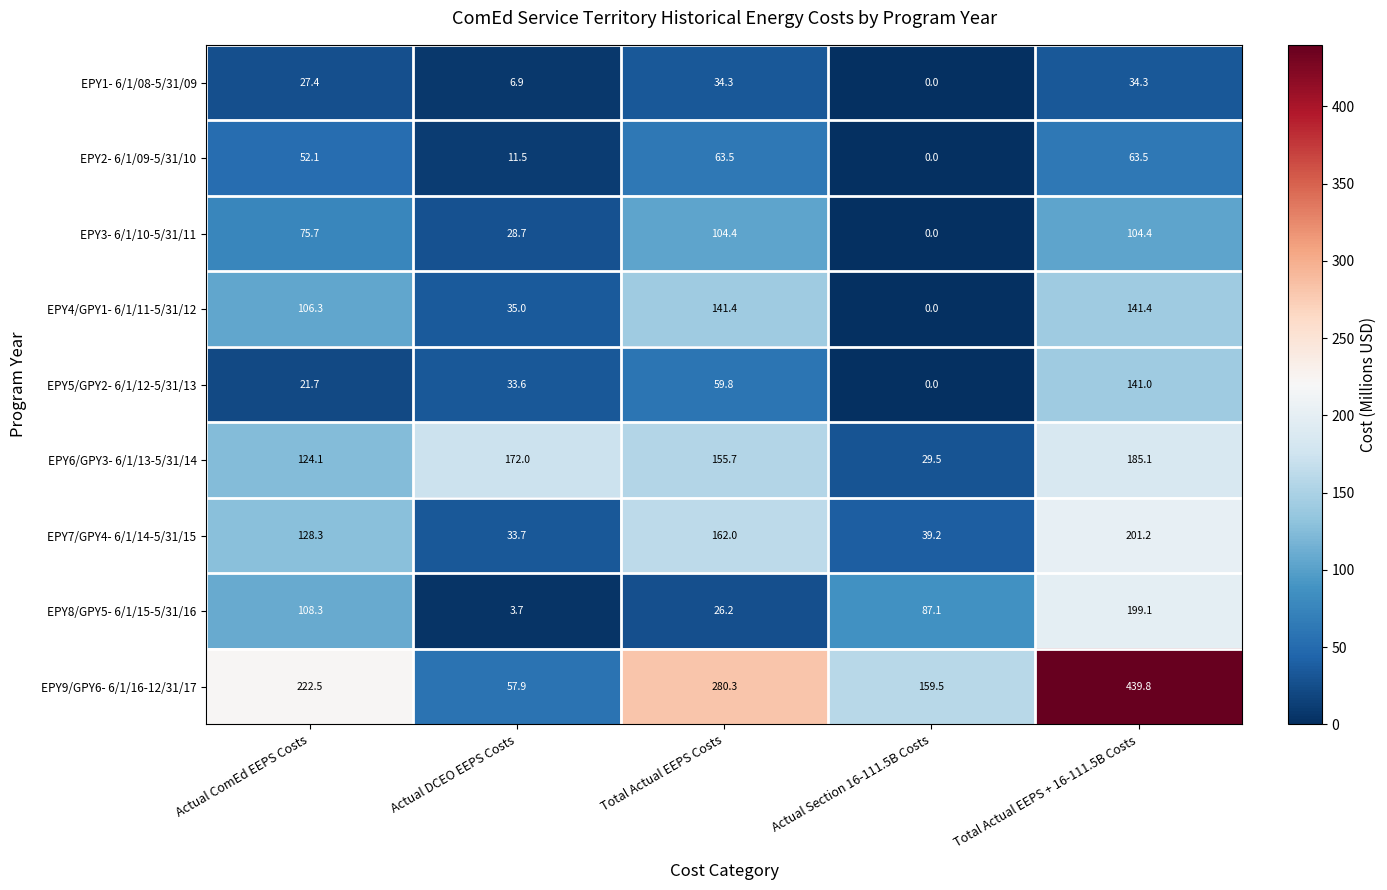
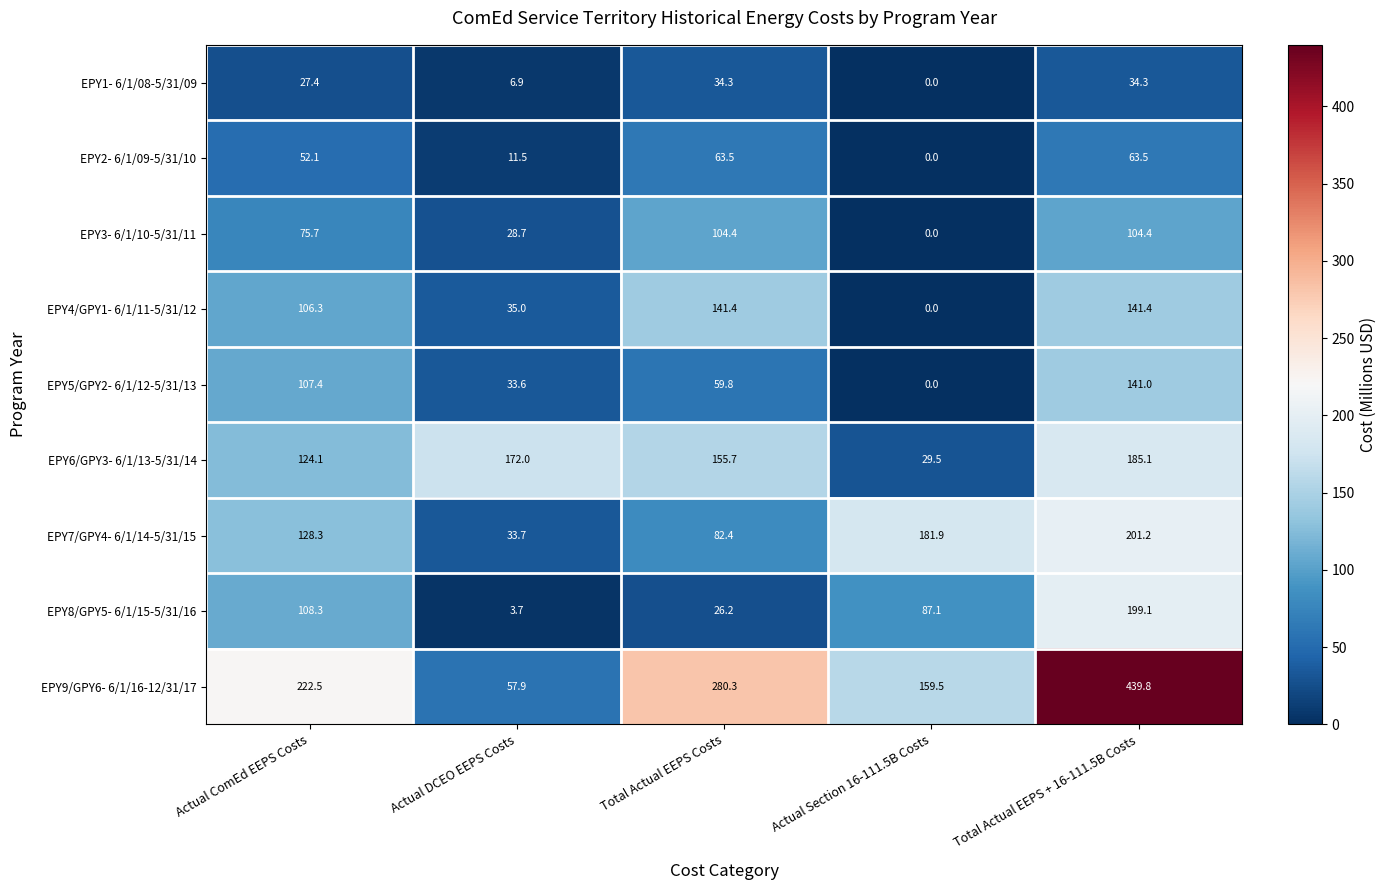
EPY5/GPY2- 6/1/12-5/31/13, Actual ComEd EEPS Costs: 21.7 -> 107.4
EPY7/GPY4- 6/1/14-5/31/15, Total Actual EEPS Costs: 162.0 -> 82.4
EPY7/GPY4- 6/1/14-5/31/15, Actual Section 16-111.5B Costs: 39.2 -> 181.9
